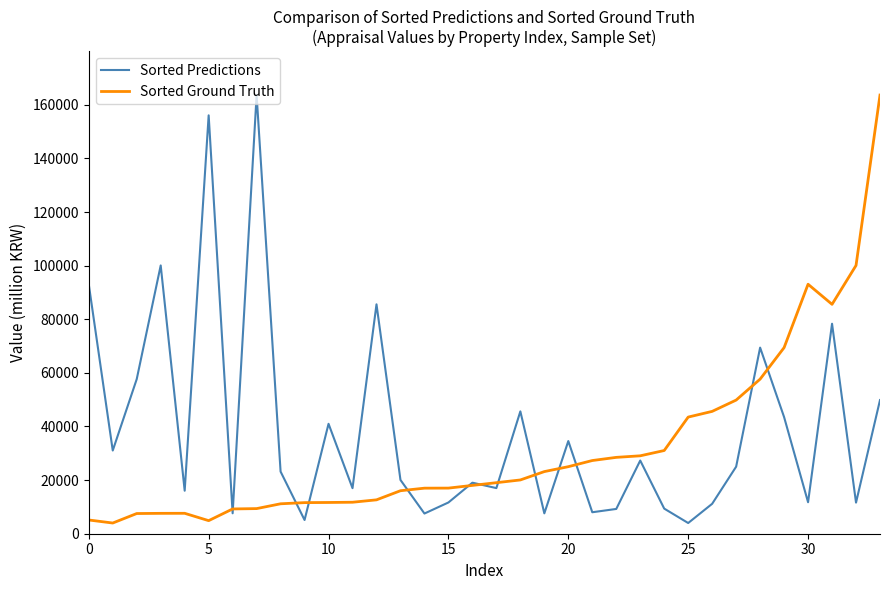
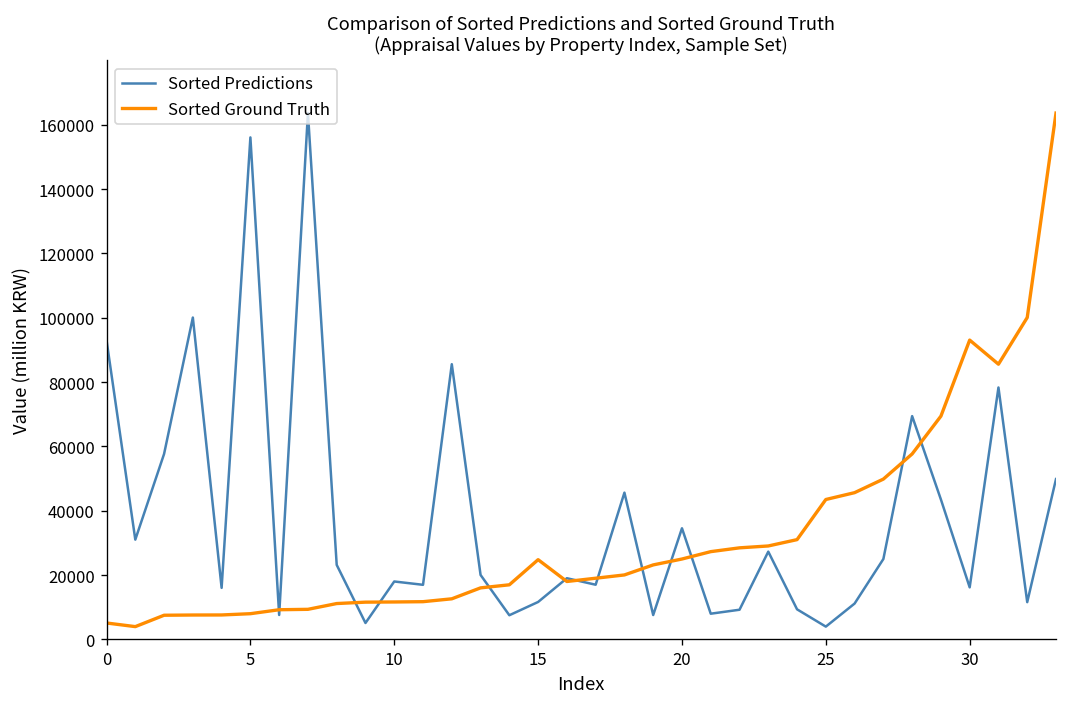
Sorted Ground Truth, 5: 5000 -> 8000
Sorted Predictions, 10: 41000 -> 18000
Sorted Ground Truth, 15: 17000 -> 25000
Sorted Predictions, 30: 12000 -> 16000
